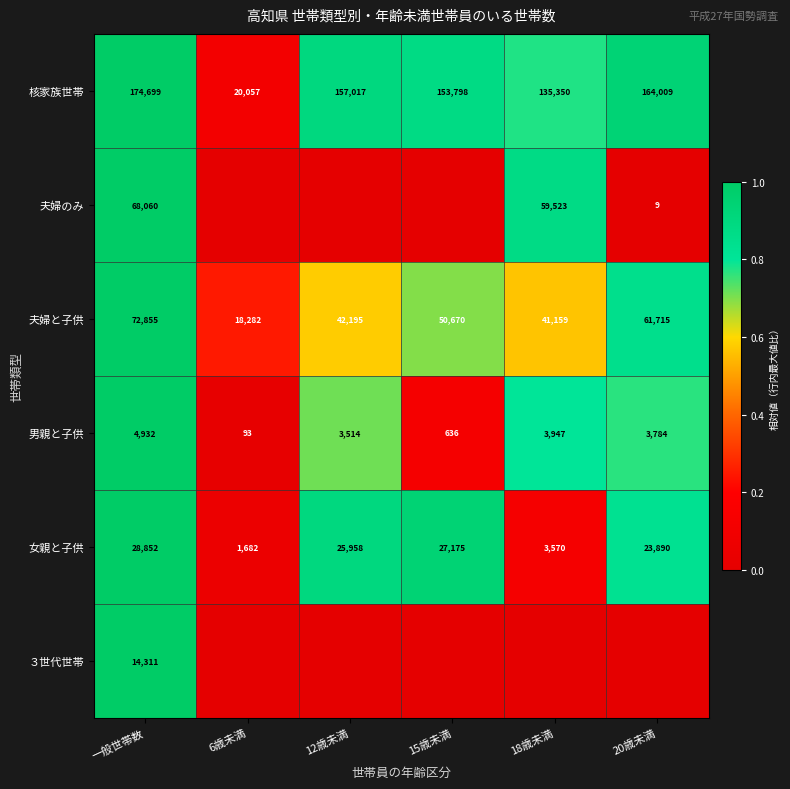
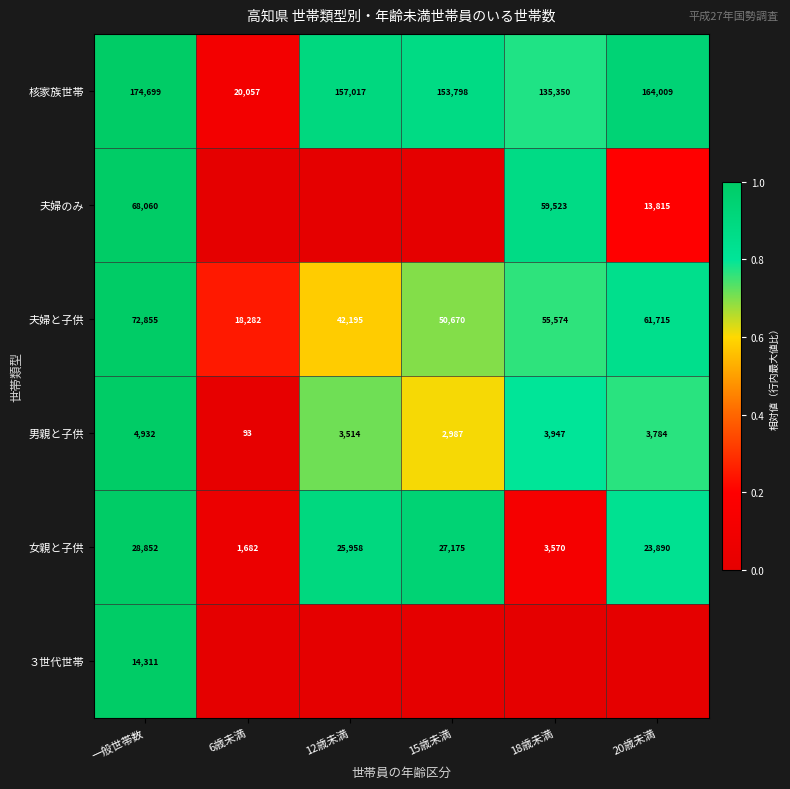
夫婦のみ, 20歳未満: 9 -> 13,815
夫婦と子供, 18歳未満: 41,159 -> 55,574
男親と子供, 15歳未満: 636 -> 2,987
